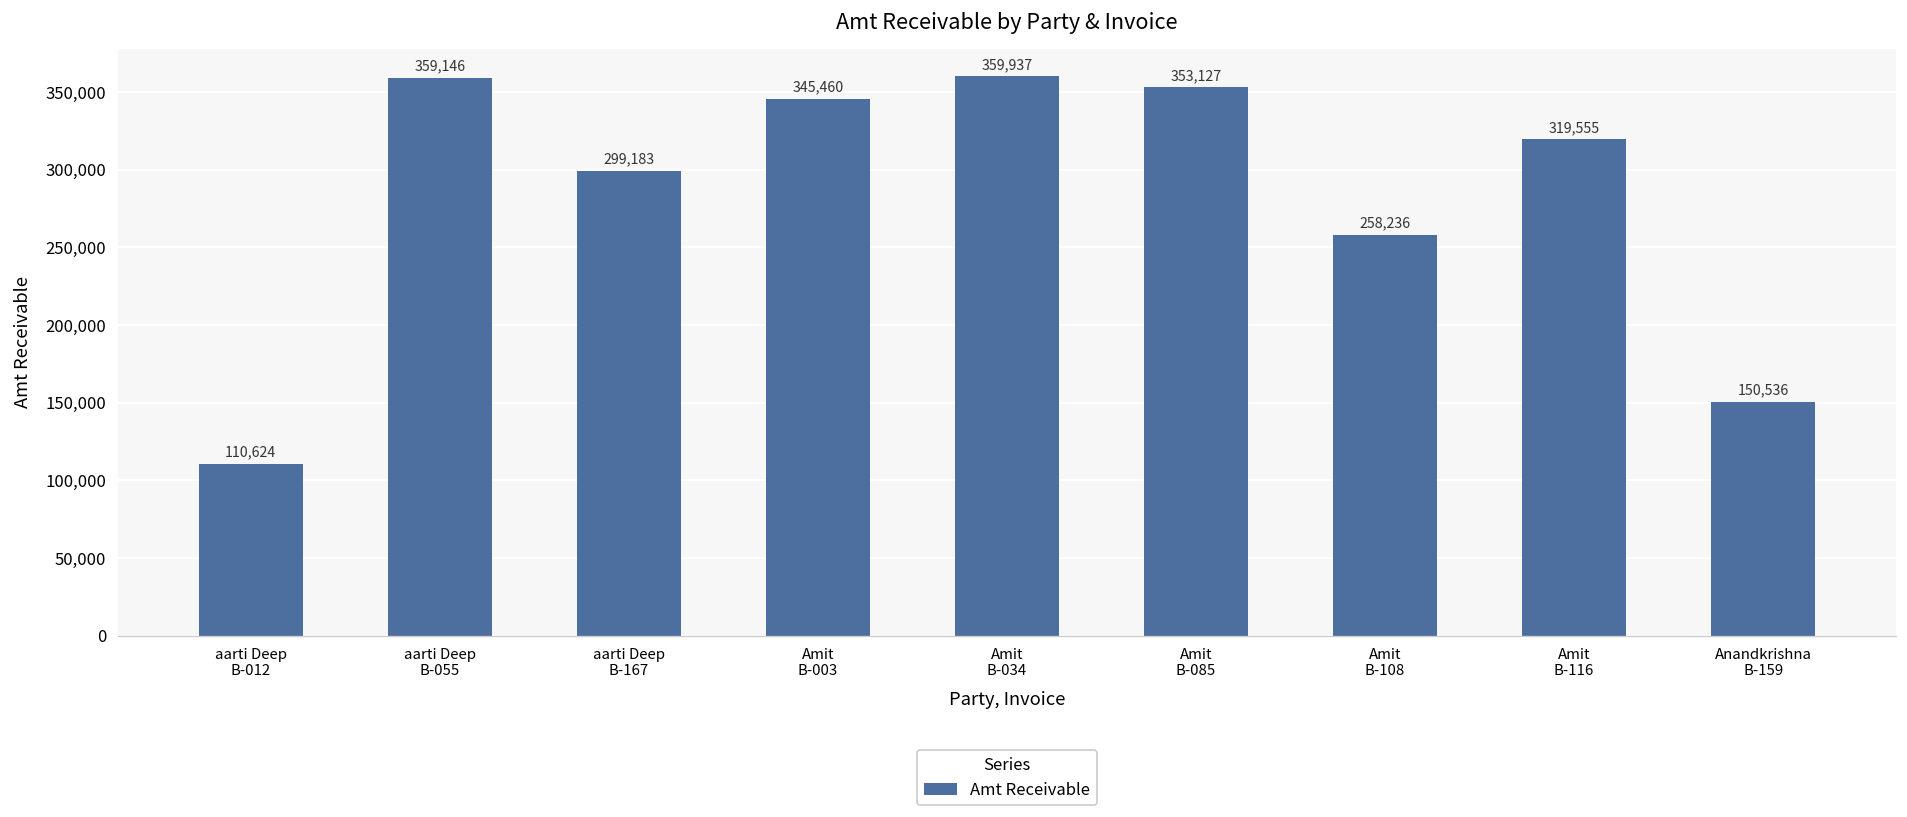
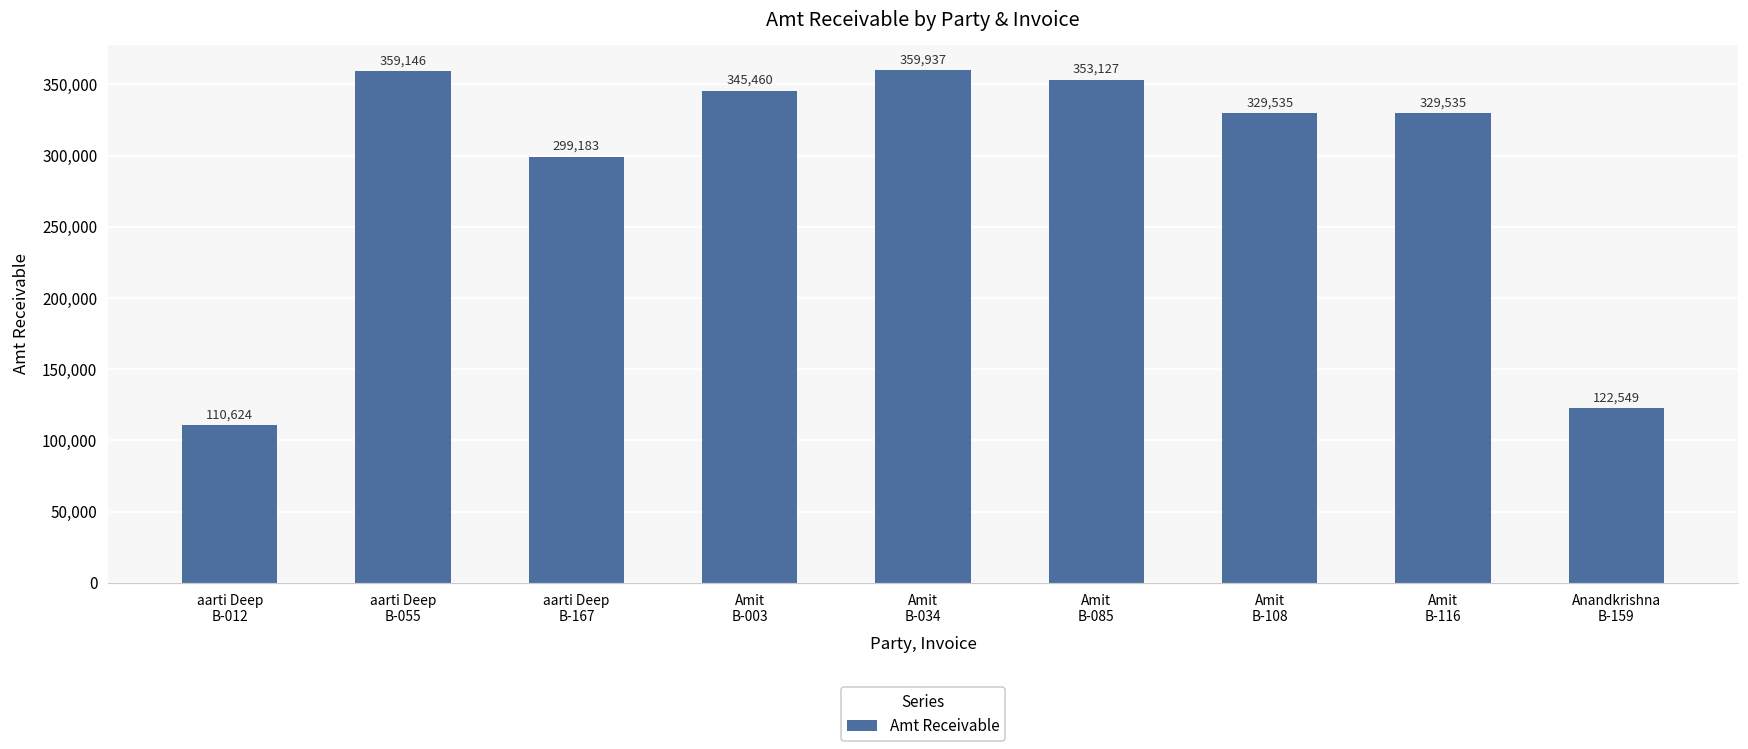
Amit B-108: 258,236 -> 329,535
Amit B-116: 319,555 -> 329,535
Anandkrishna B-159: 150,536 -> 122,549
